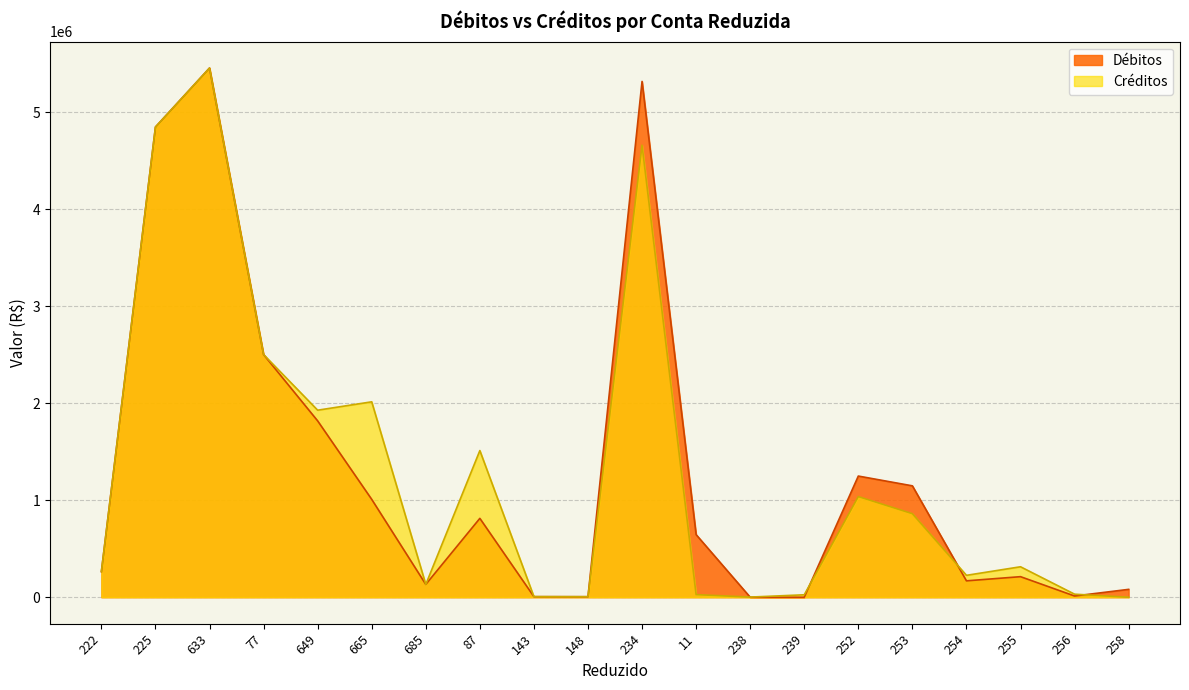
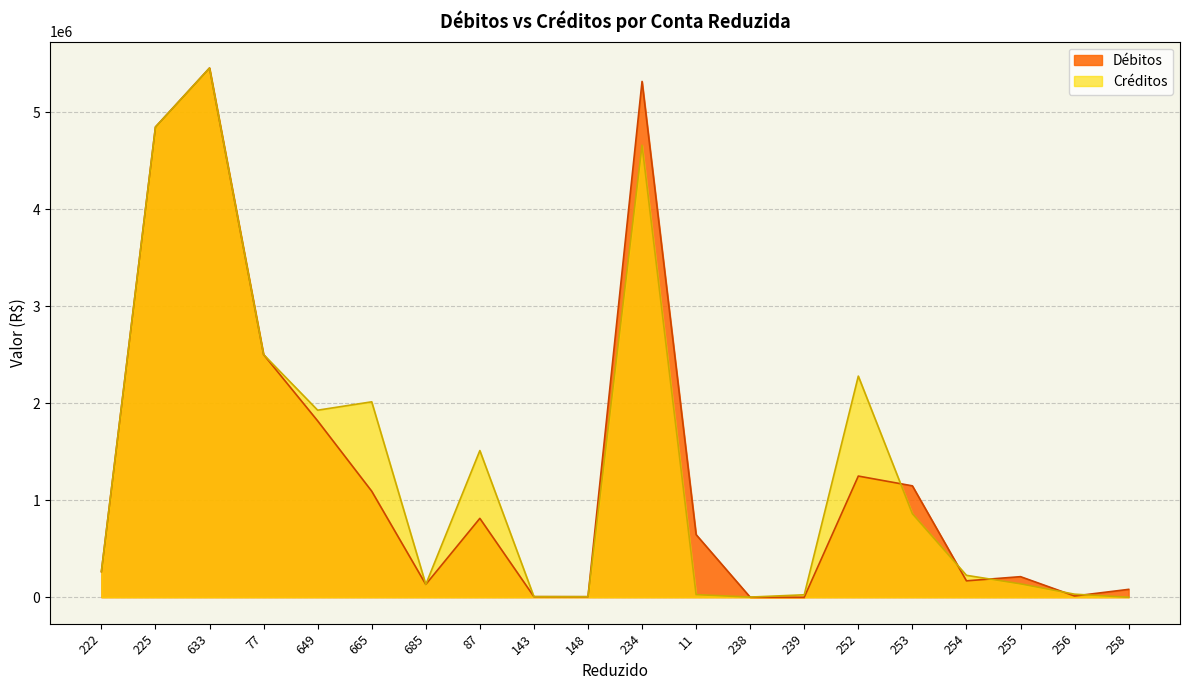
Débitos, 665: 1000000 -> 1100000
Créditos, 252: 1000000 -> 2300000
Créditos, 255: 300000 -> 100000
